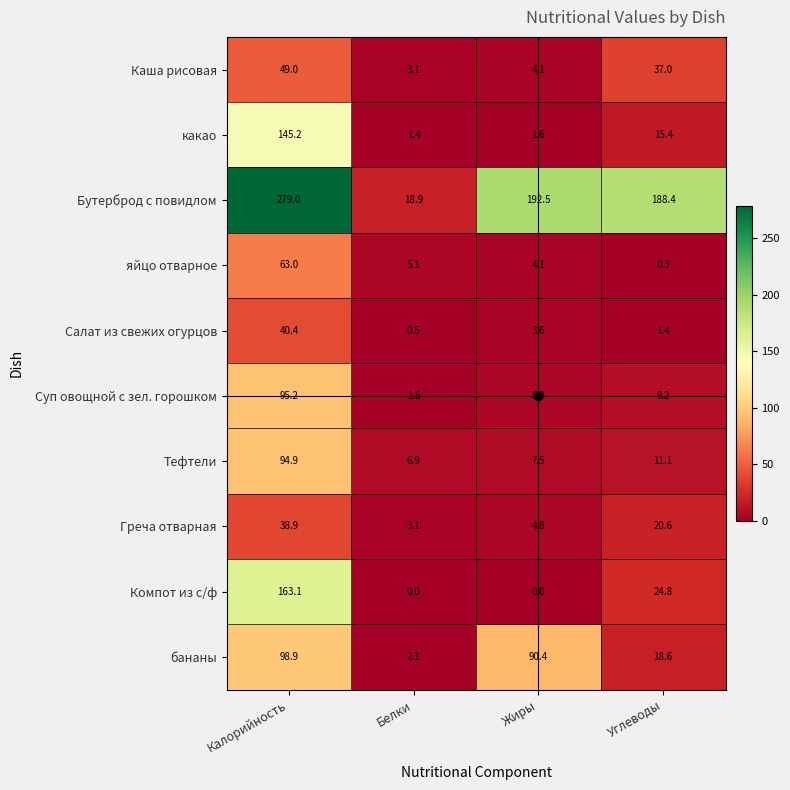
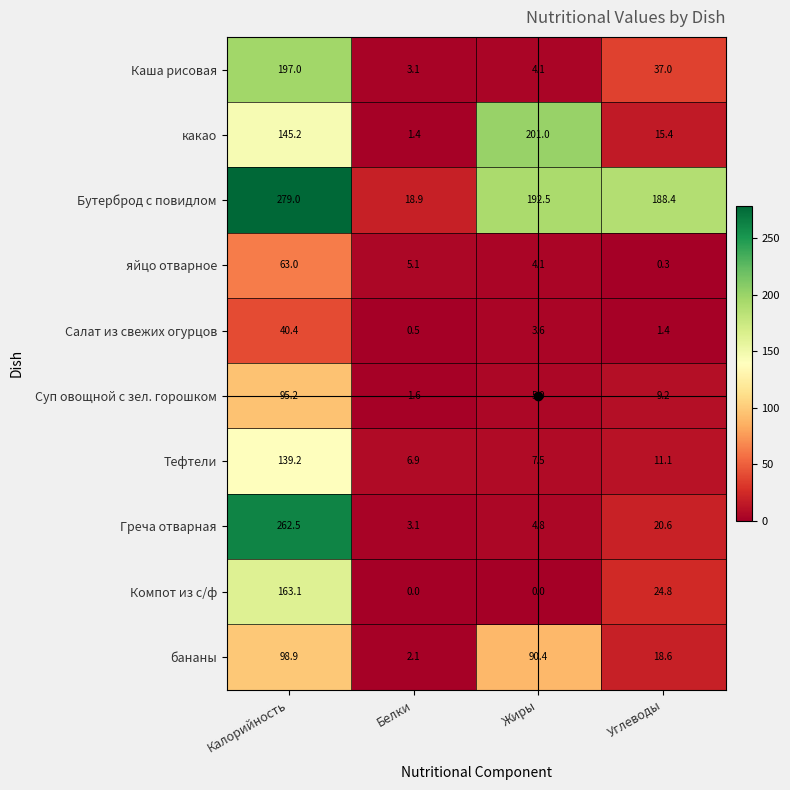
Каша рисовая, Калорийность: 49.0 -> 197.0
какао, Жиры: 1.6 -> 201.0
Тефтели, Калорийность: 94.9 -> 139.2
Греча отварная, Калорийность: 38.9 -> 262.5
